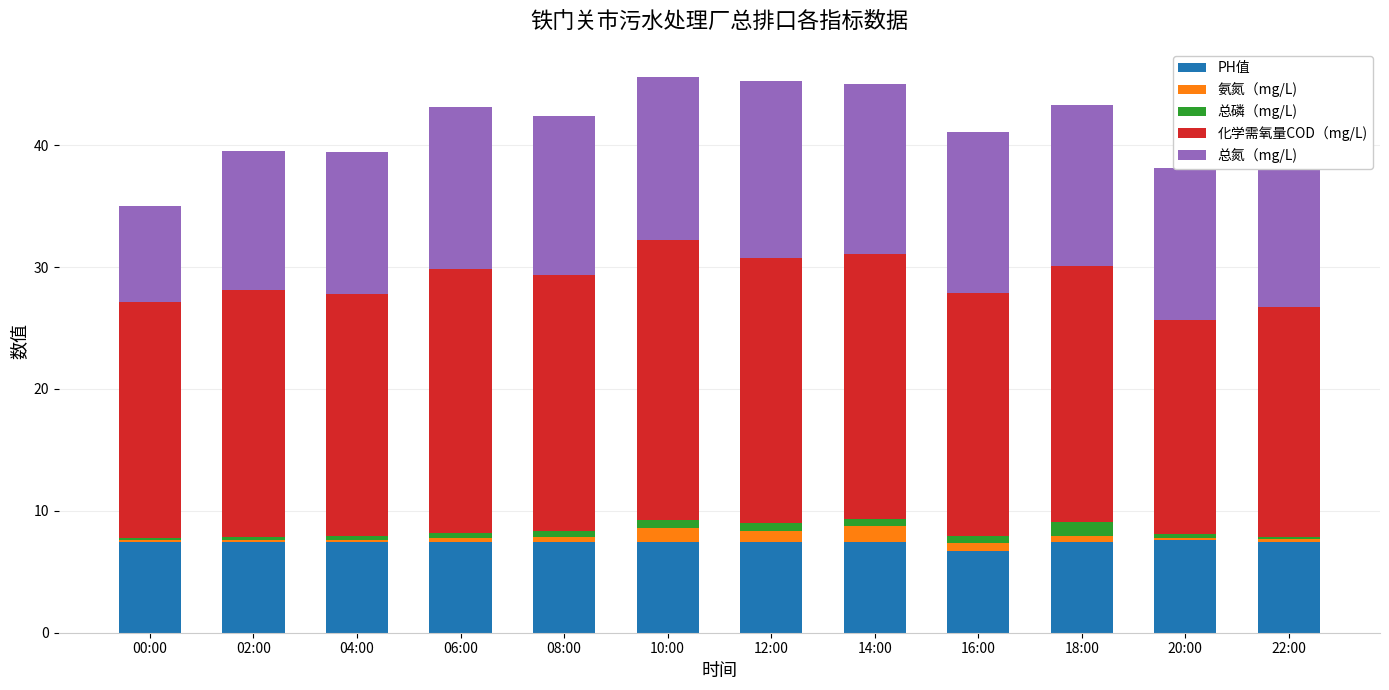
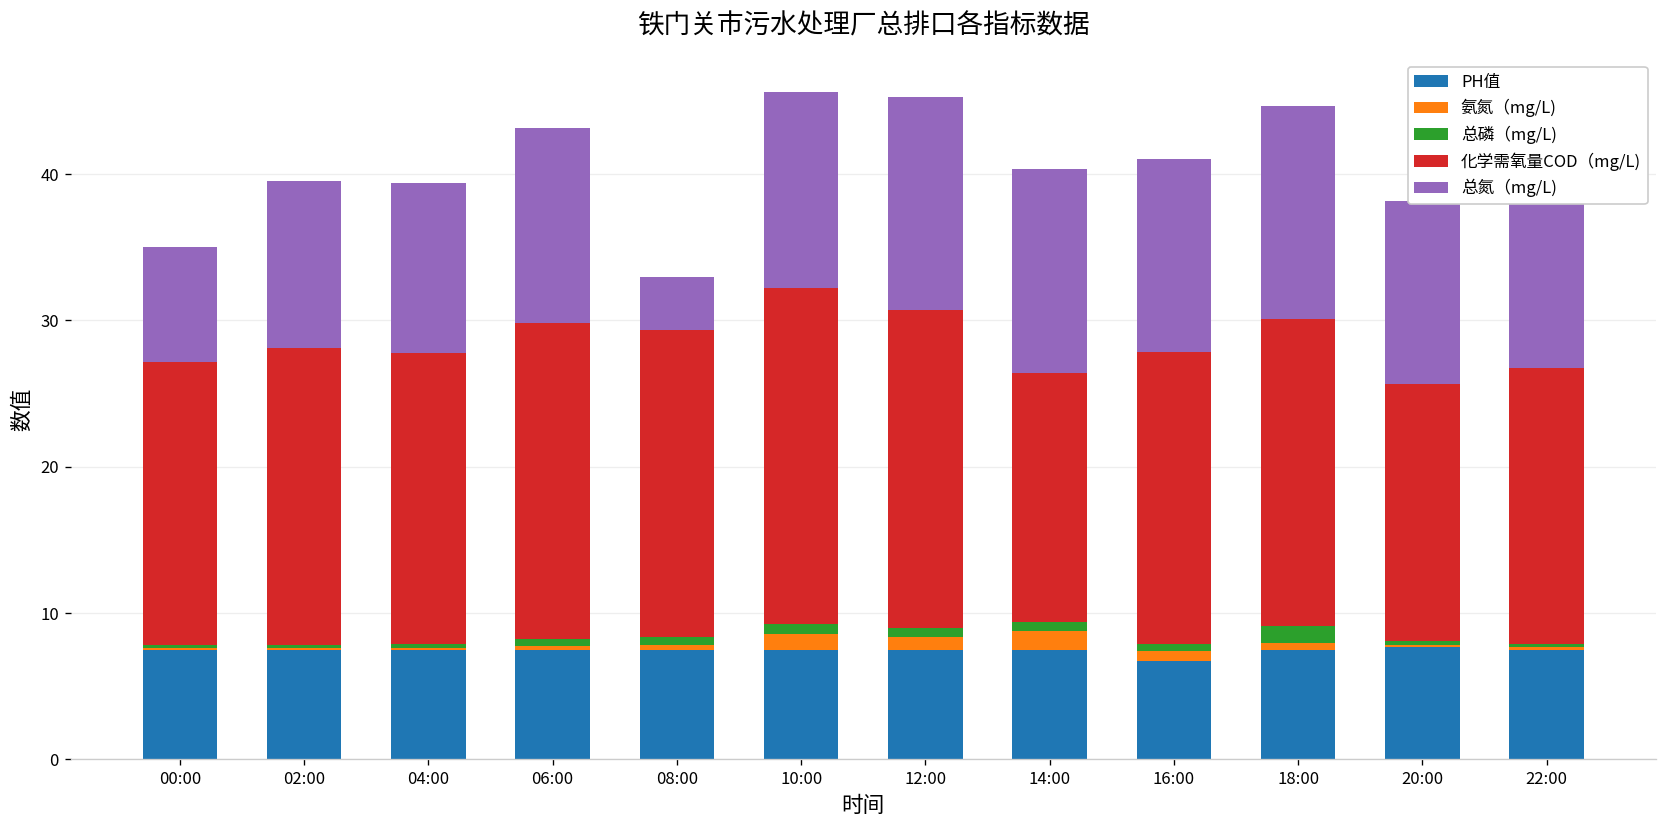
总氮（mg/L), 08:00: 13.1 -> 3.6
化学需氧量COD（mg/L), 14:00: 21.7 -> 17.1
总氮（mg/L), 18:00: 13.2 -> 14.6
